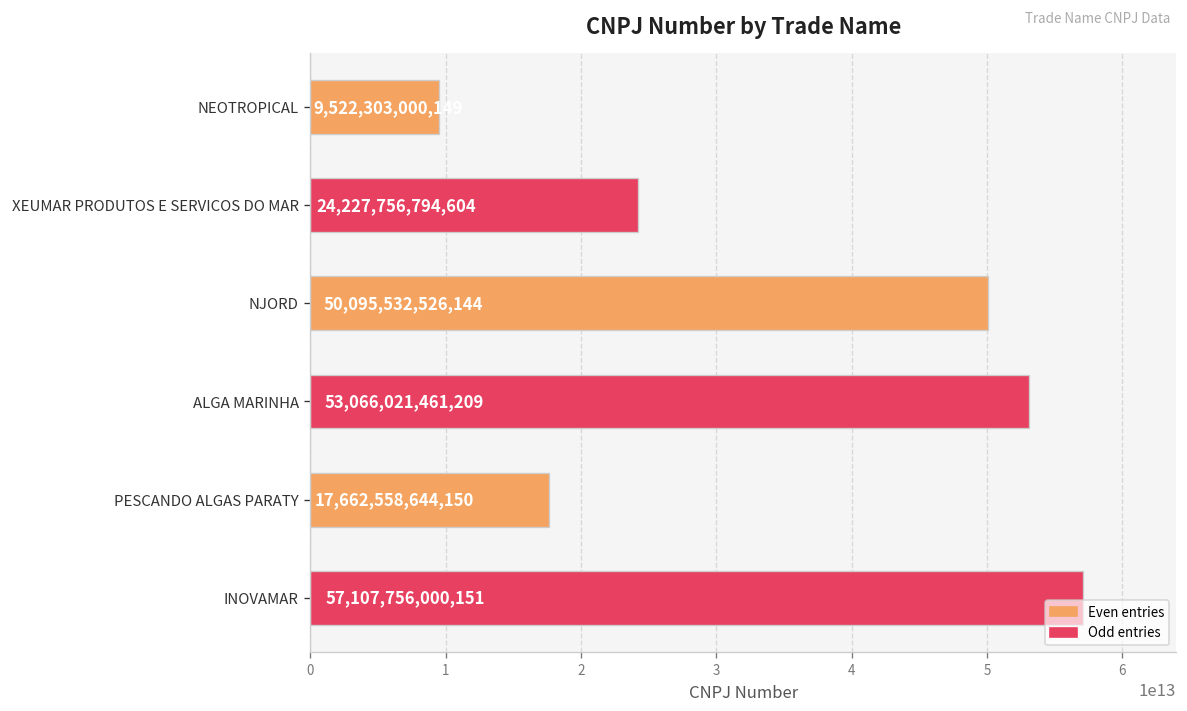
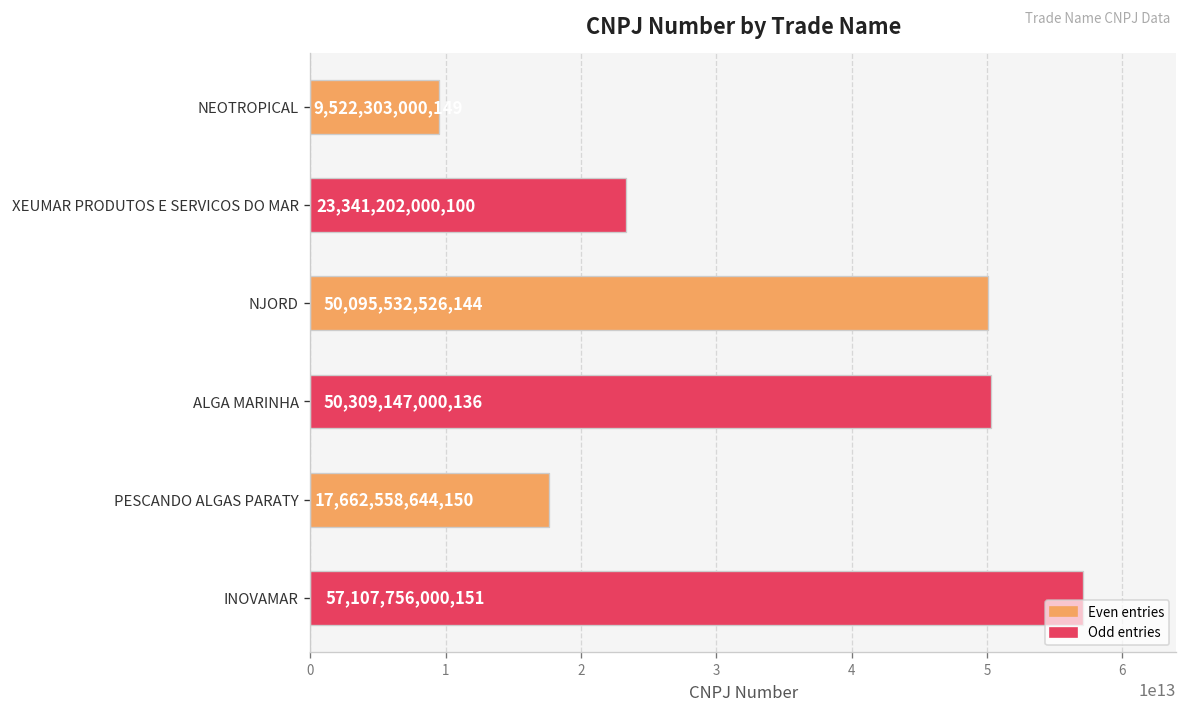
XEUMAR PRODUTOS E SERVICOS DO MAR: 24,227,756,794,604 -> 23,341,202,000,100
ALGA MARINHA: 53,066,021,461,209 -> 50,309,147,000,136
